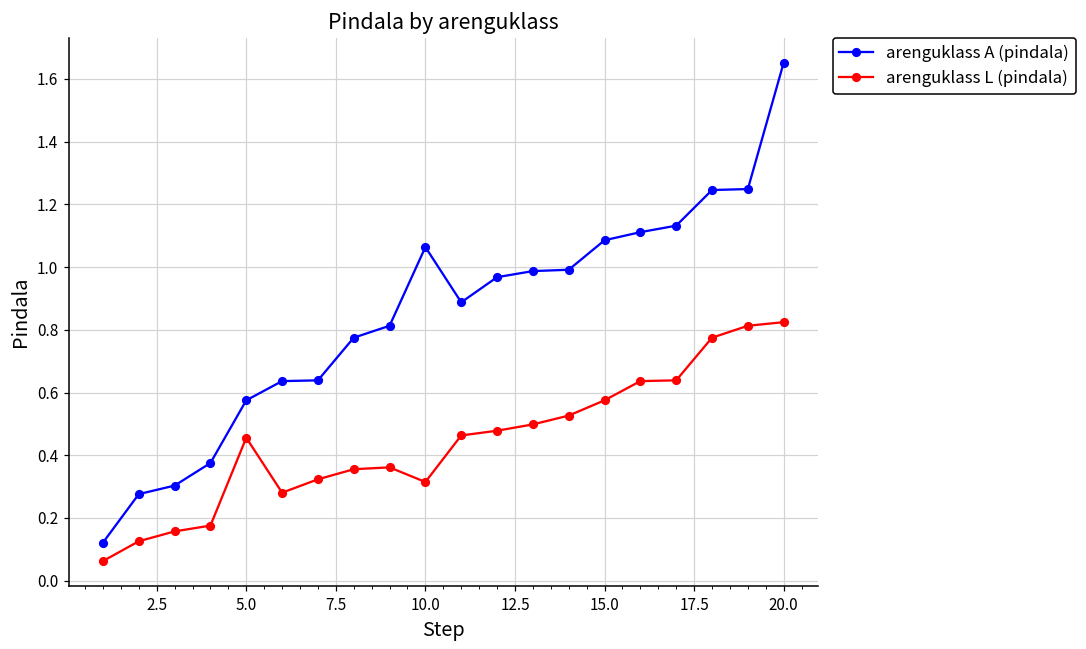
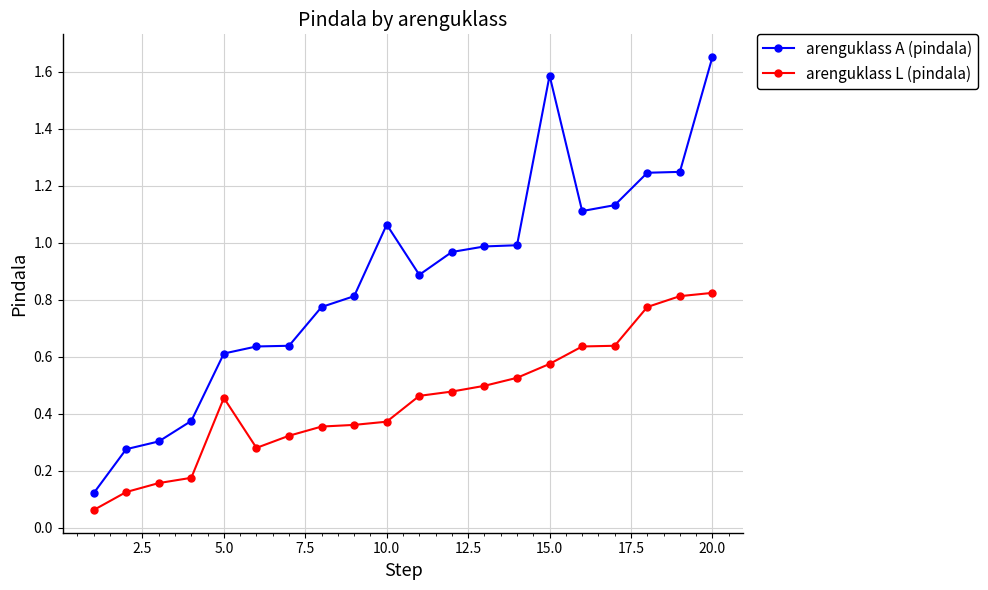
arenguklass A (pindala), 5.0: 0.58 -> 0.61
arenguklass L (pindala), 10.0: 0.31 -> 0.37
arenguklass A (pindala), 15.0: 1.09 -> 1.59
